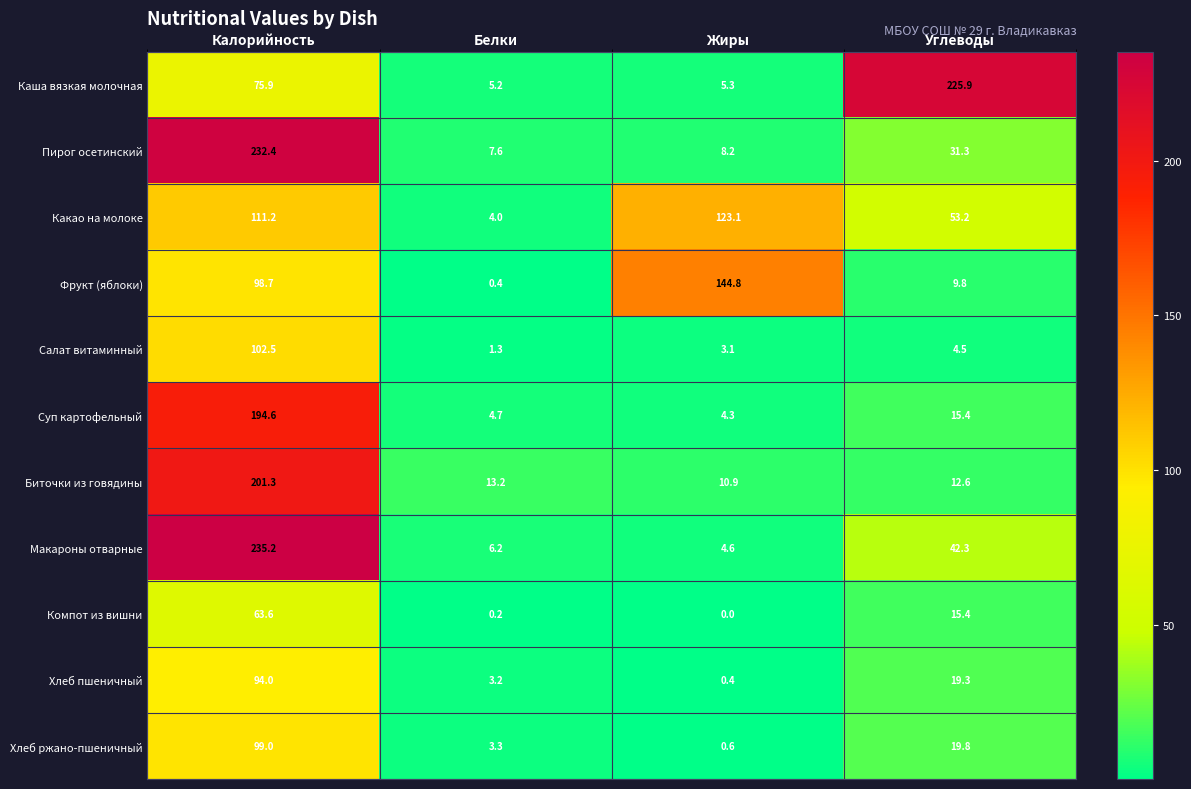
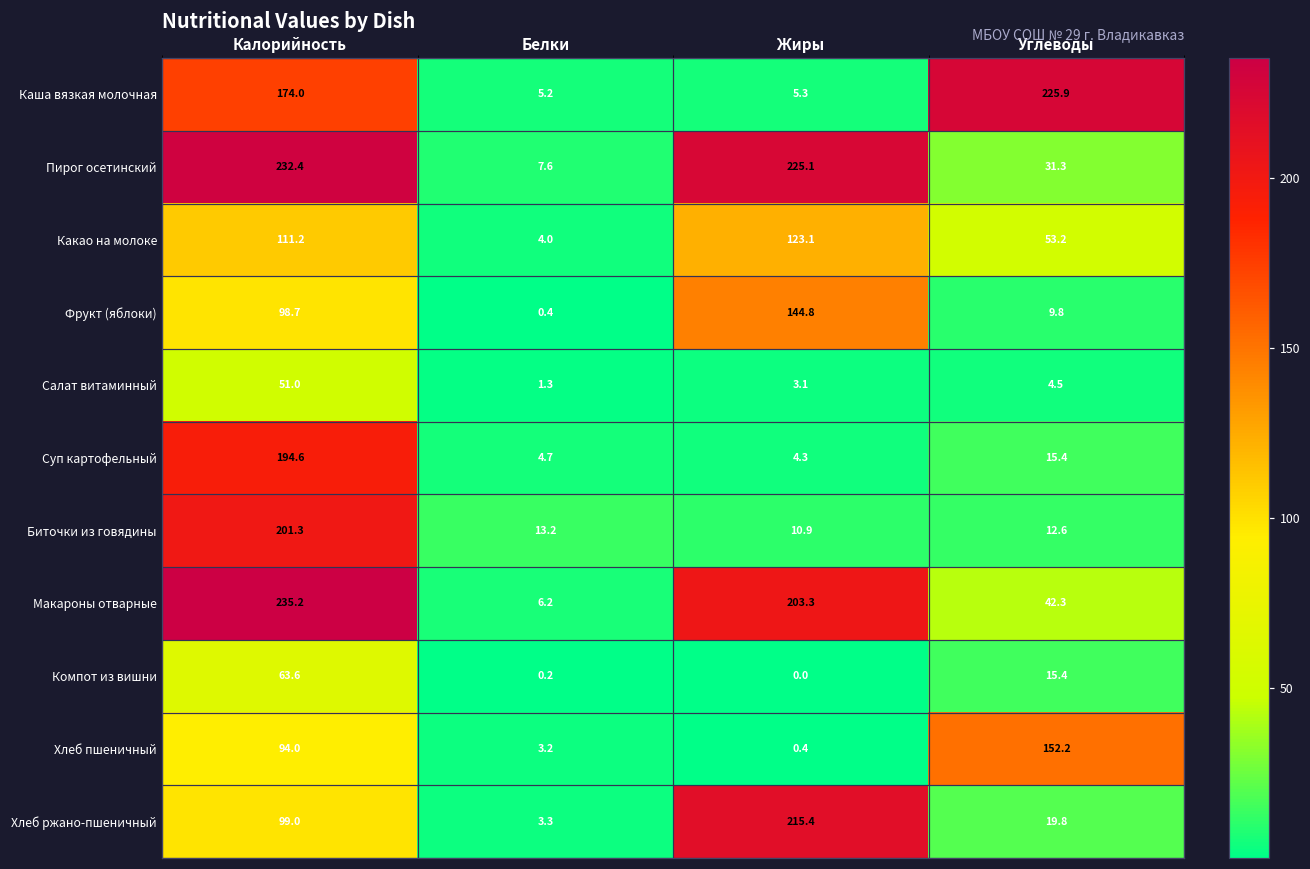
Каша вязкая молочная, Калорийность: 75.9 -> 174.0
Пирог осетинский, Жиры: 8.2 -> 225.1
Салат витаминный, Калорийность: 102.5 -> 51.0
Макароны отварные, Жиры: 4.6 -> 203.3
Хлеб пшеничный, Углеводы: 19.3 -> 152.2
Хлеб ржано-пшеничный, Жиры: 0.6 -> 215.4
